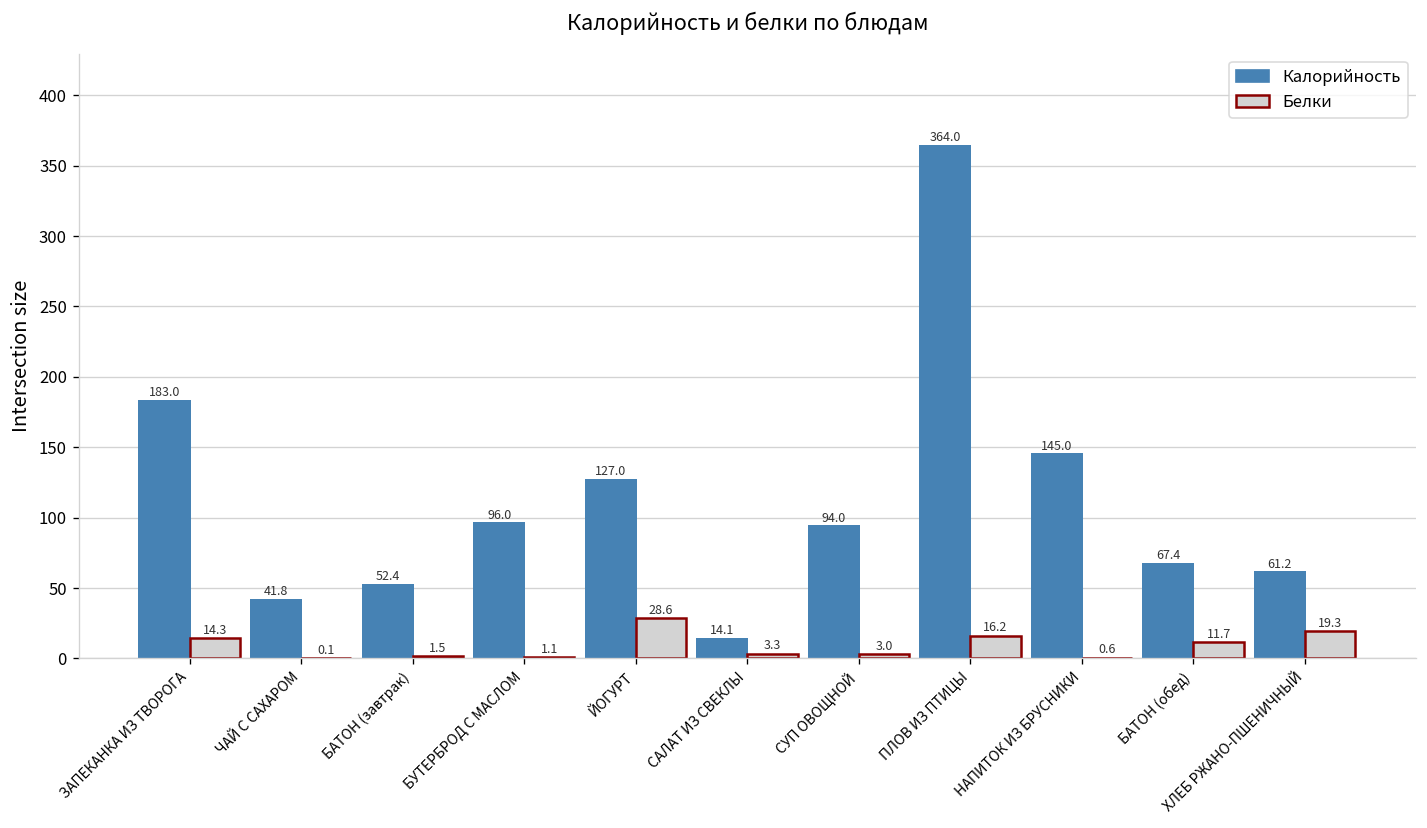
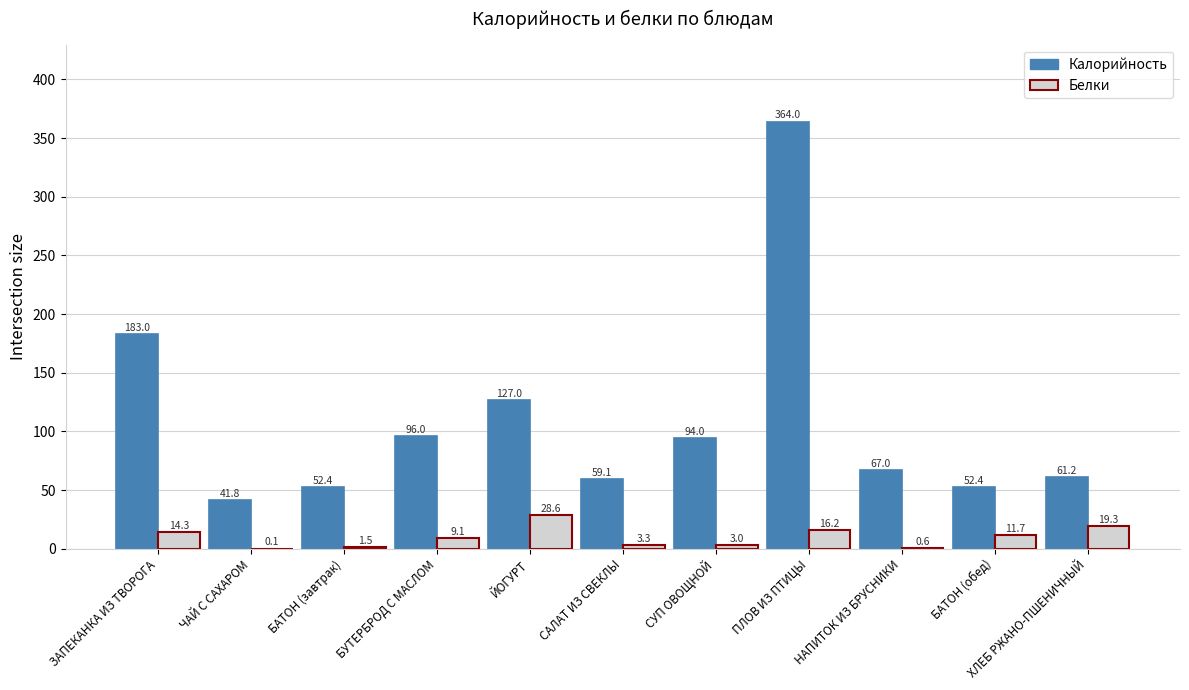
Белки, БУТЕРБРОД С МАСЛОМ: 1.1 -> 9.1
Калорийность, САЛАТ ИЗ СВЕКЛЫ: 14.1 -> 59.1
Калорийность, НАПИТОК ИЗ БРУСНИКИ: 145.0 -> 67.0
Калорийность, БАТОН (обед): 67.4 -> 52.4
